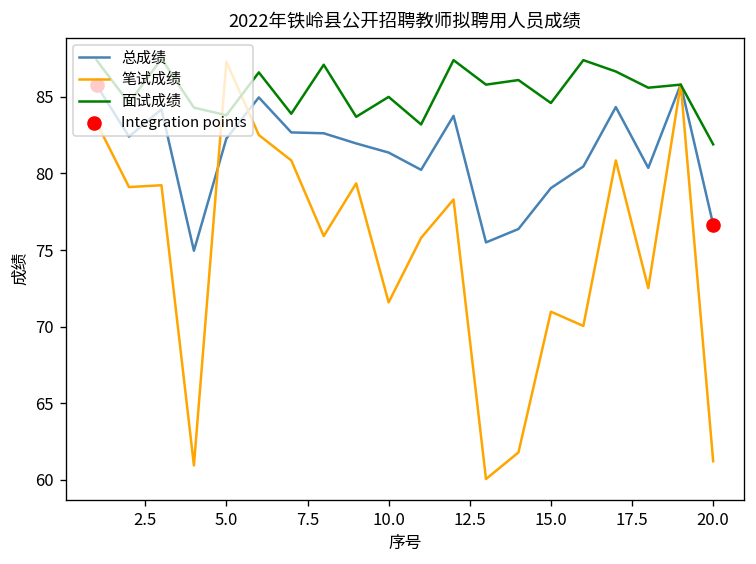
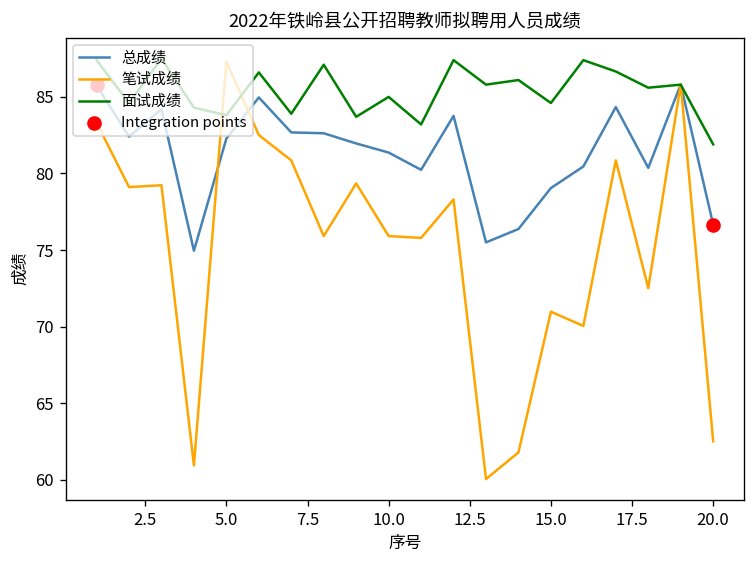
笔试成绩, 10.0: 71.6 -> 75.9
笔试成绩, 20.0: 61.2 -> 62.5
